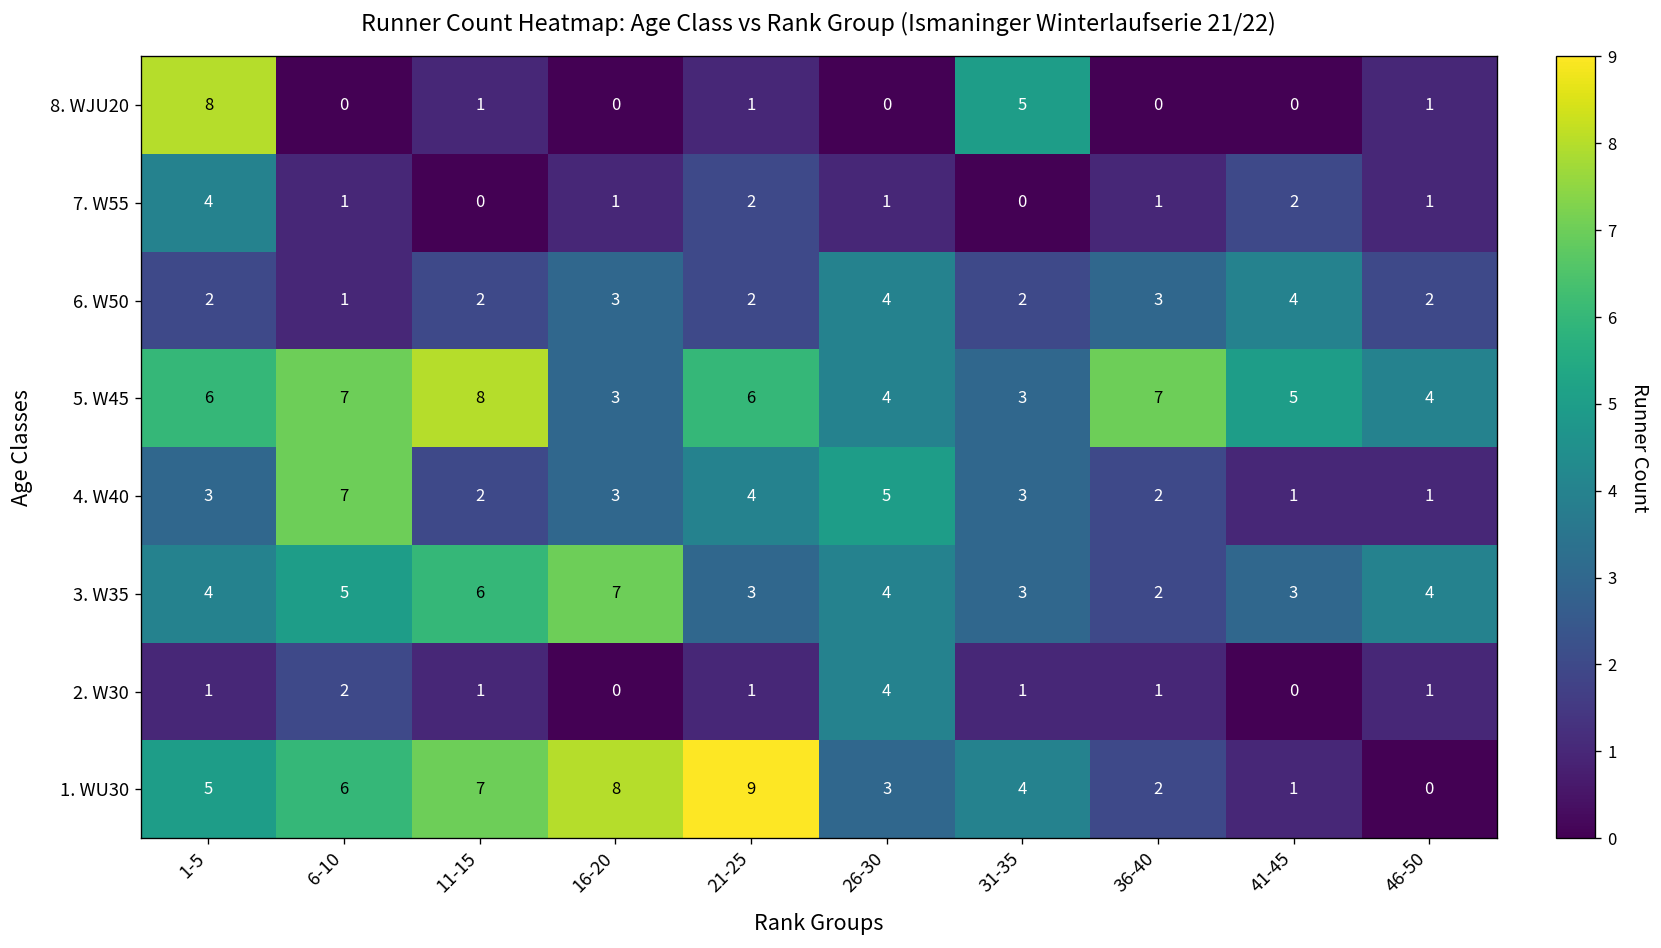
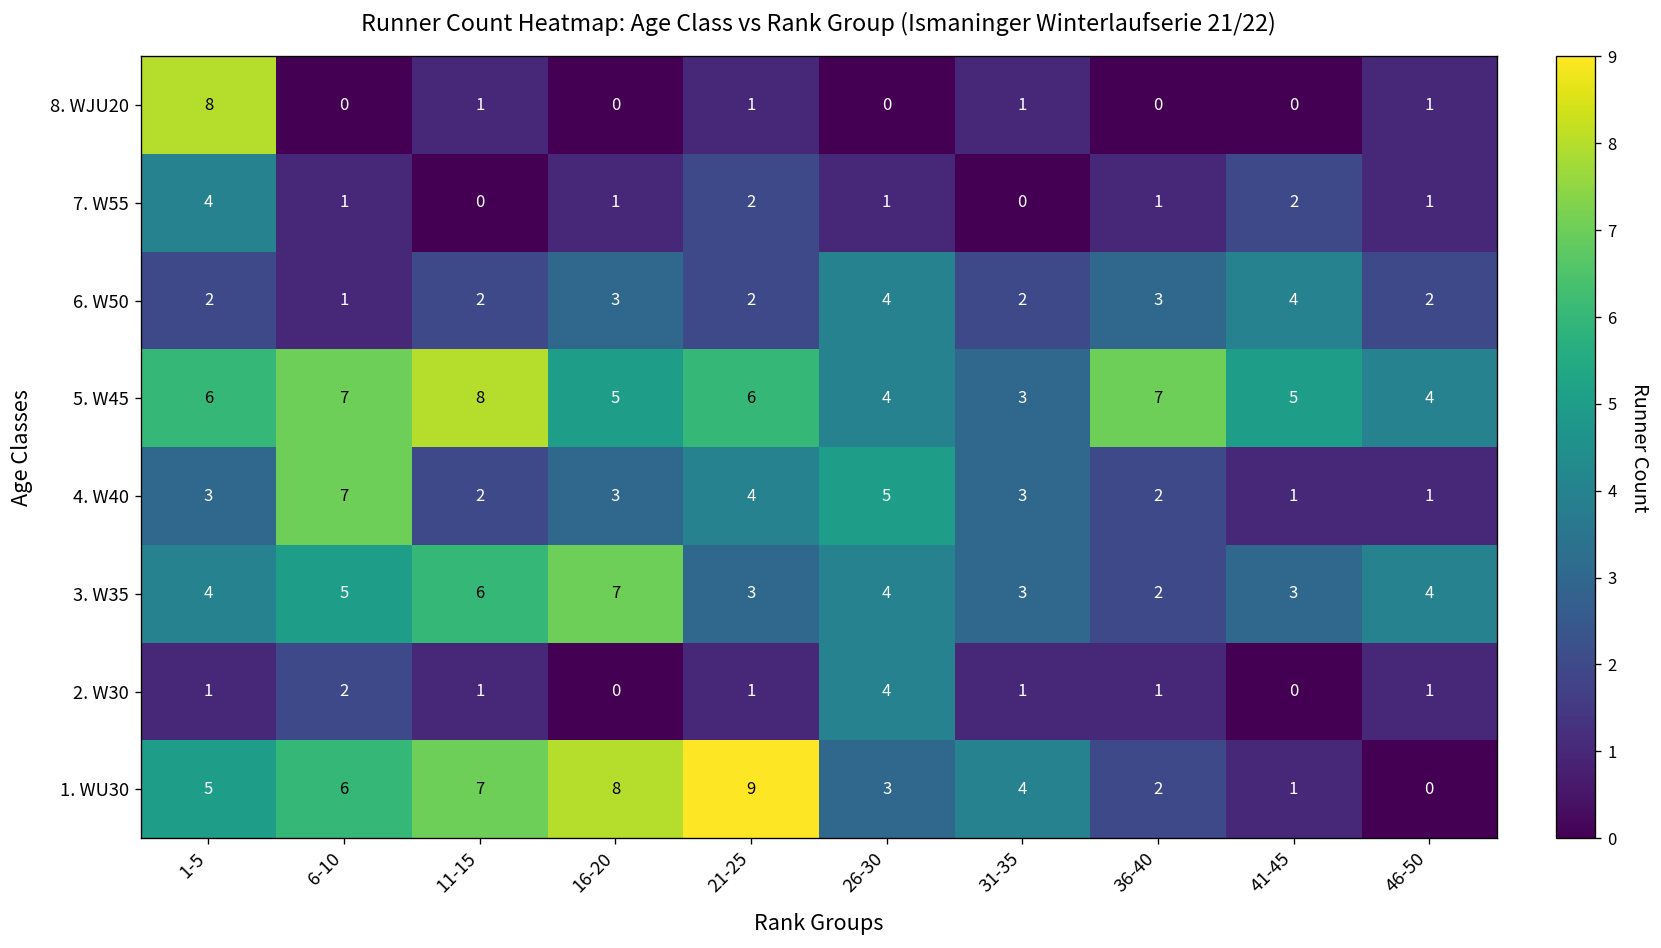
8. WJU20, 31-35: 5 -> 1
5. W45, 16-20: 3 -> 5
